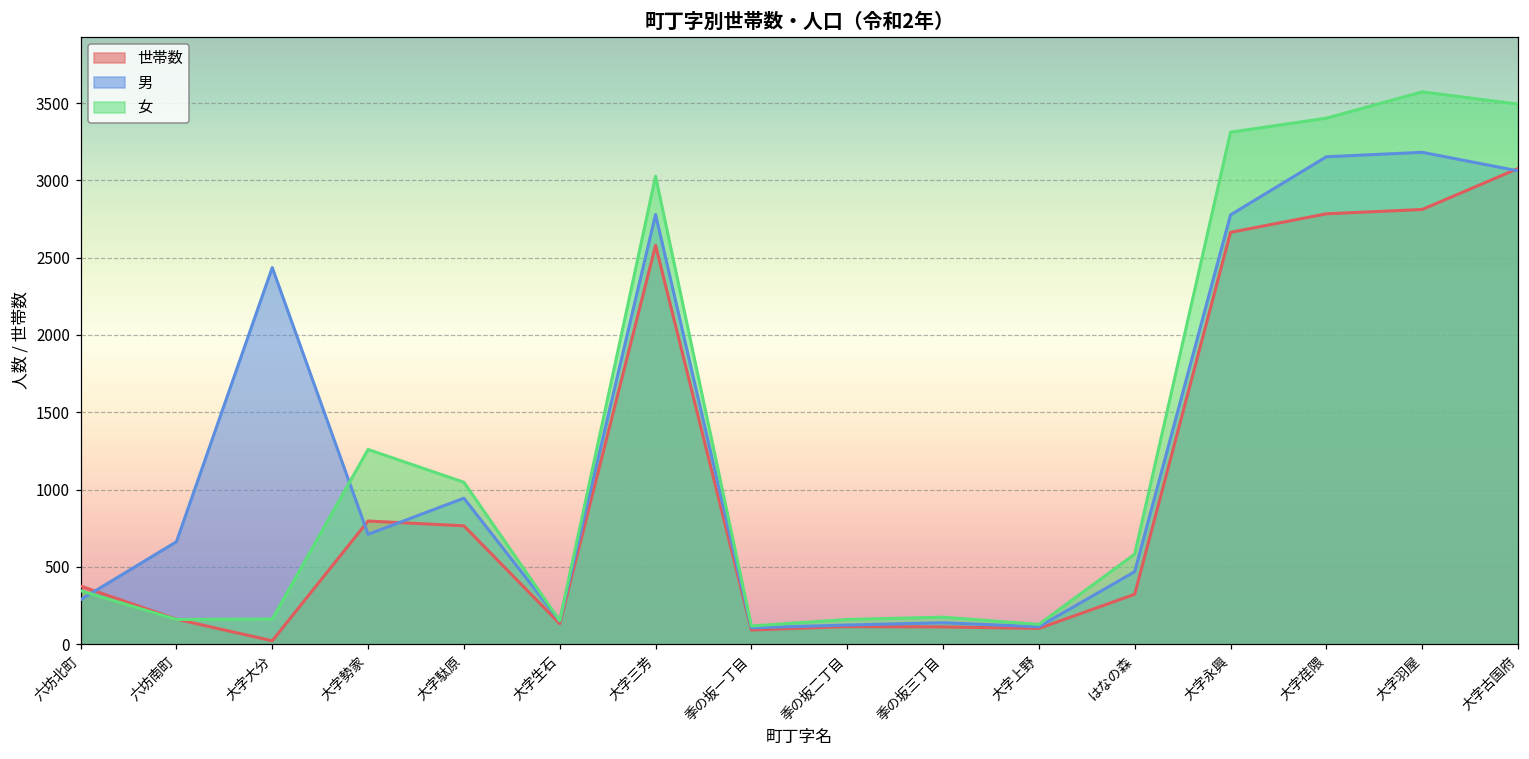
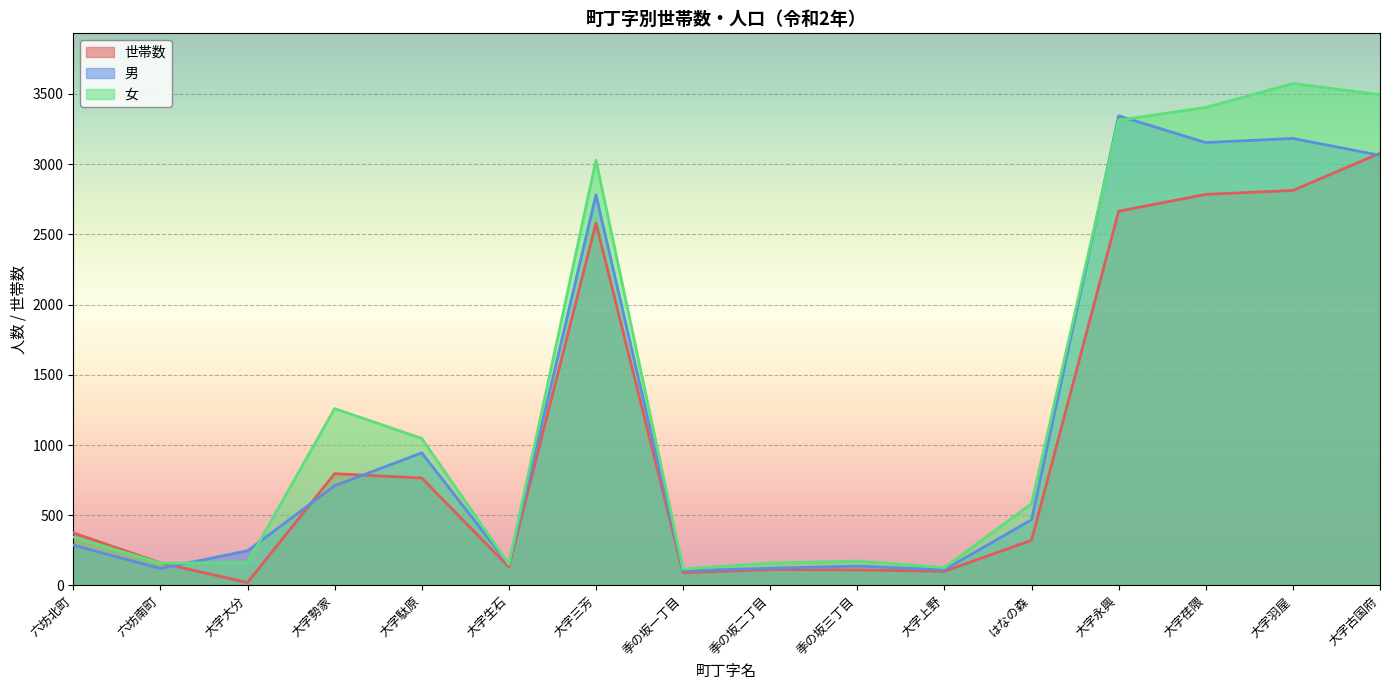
男, 六坊南町: 660 -> 120
男, 大字大分: 2440 -> 250
男, 大字永興: 2780 -> 3340
